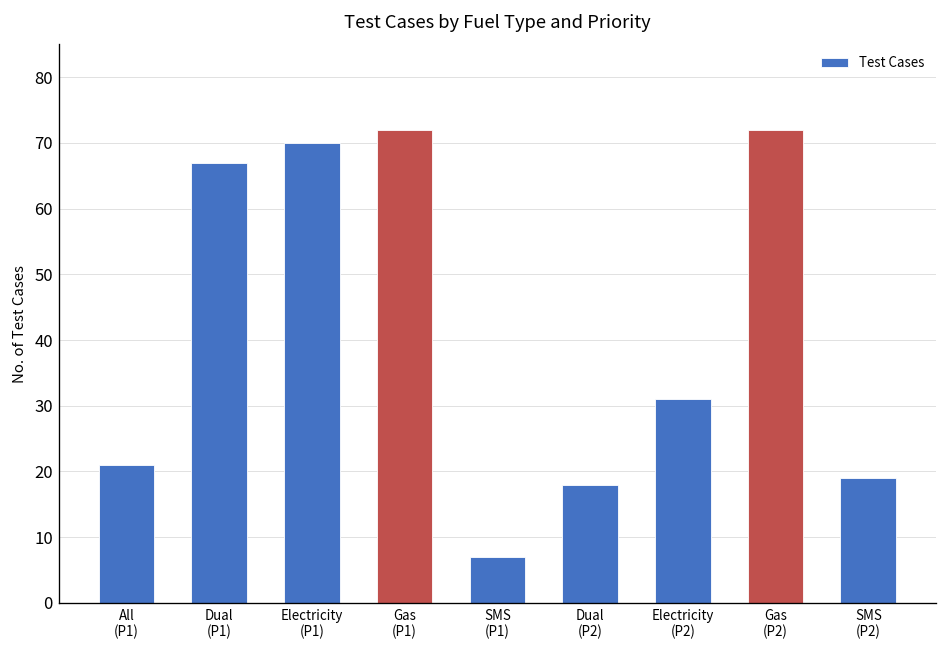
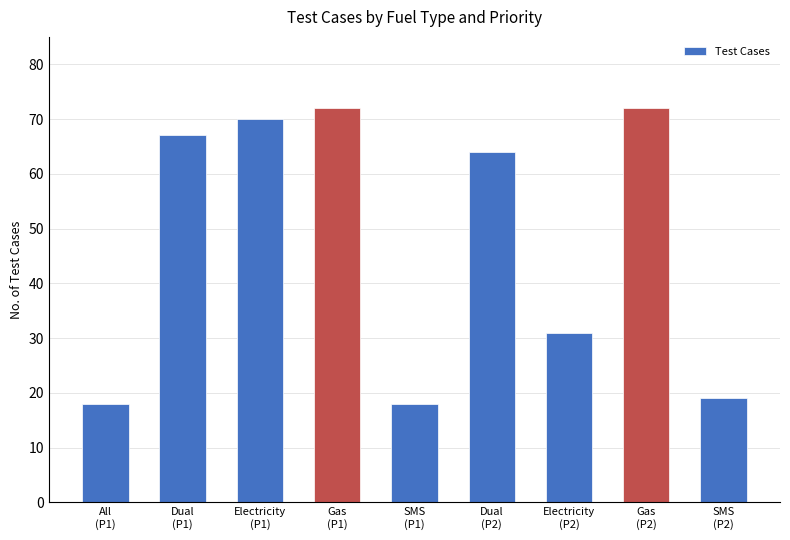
All (P1): 21 -> 18
SMS (P1): 7 -> 18
Dual (P2): 18 -> 64
